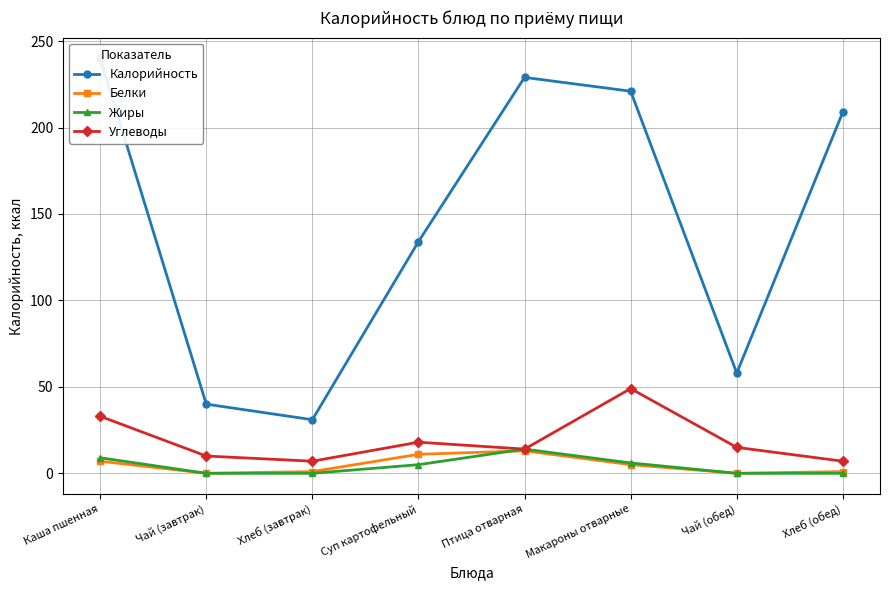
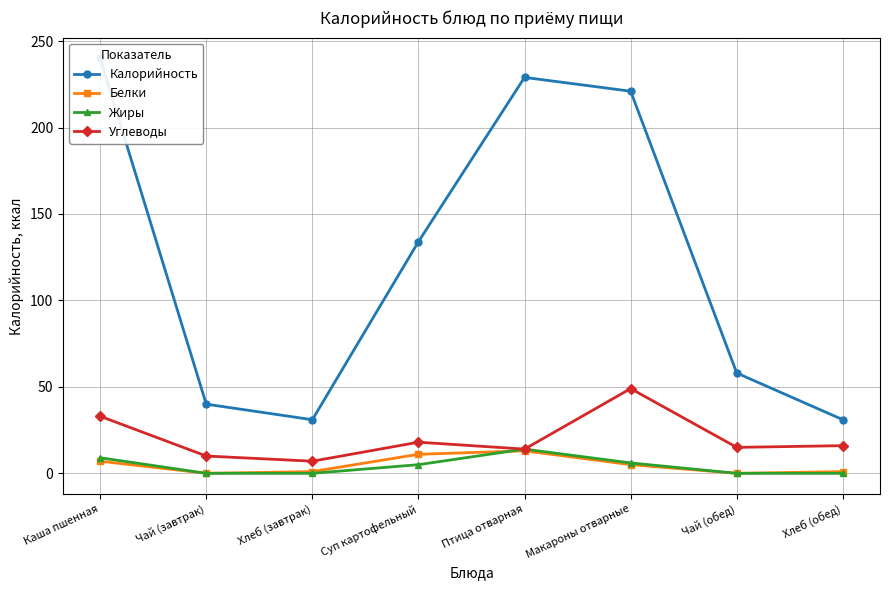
Калорийность, Хлеб (обед): 209 -> 31
Углеводы, Хлеб (обед): 7 -> 16
